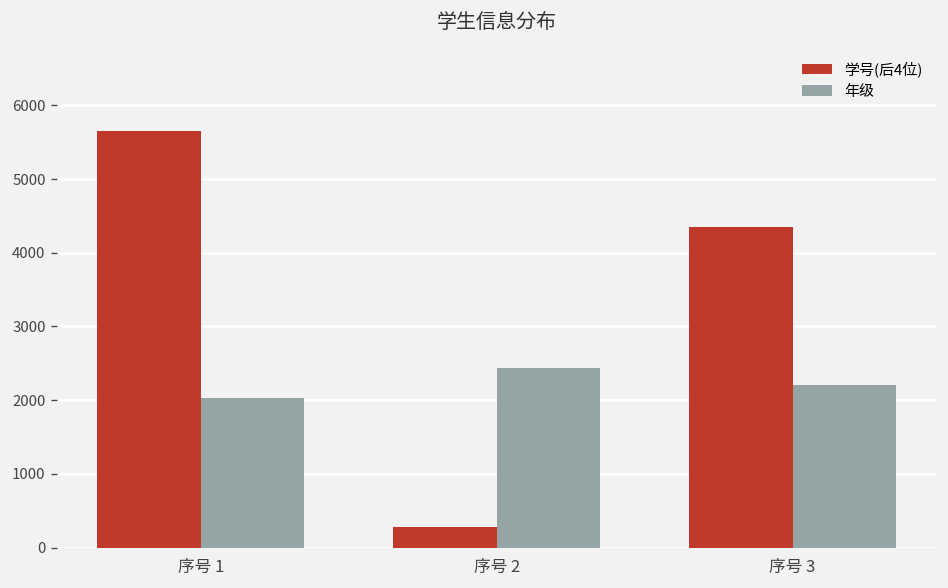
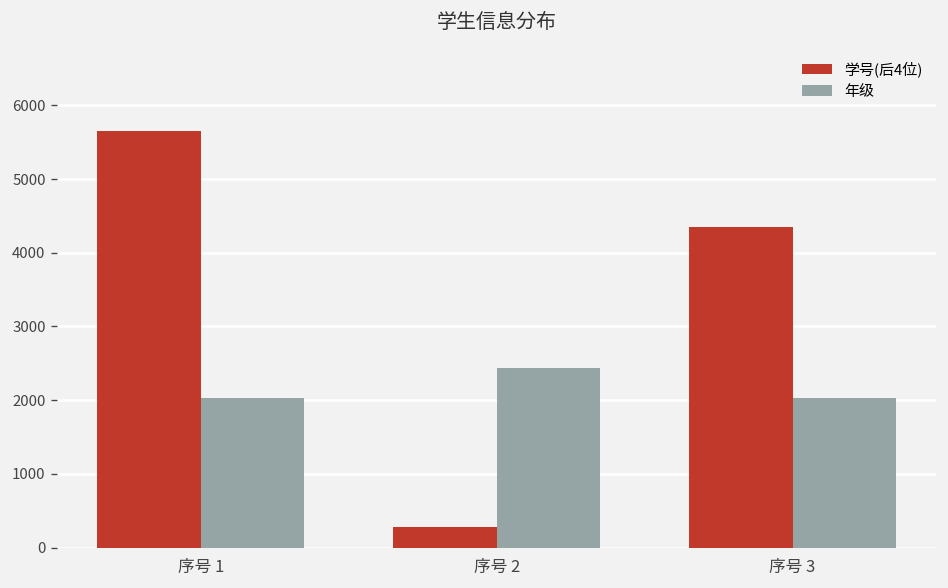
年级, 序号 3: 2200 -> 2000
